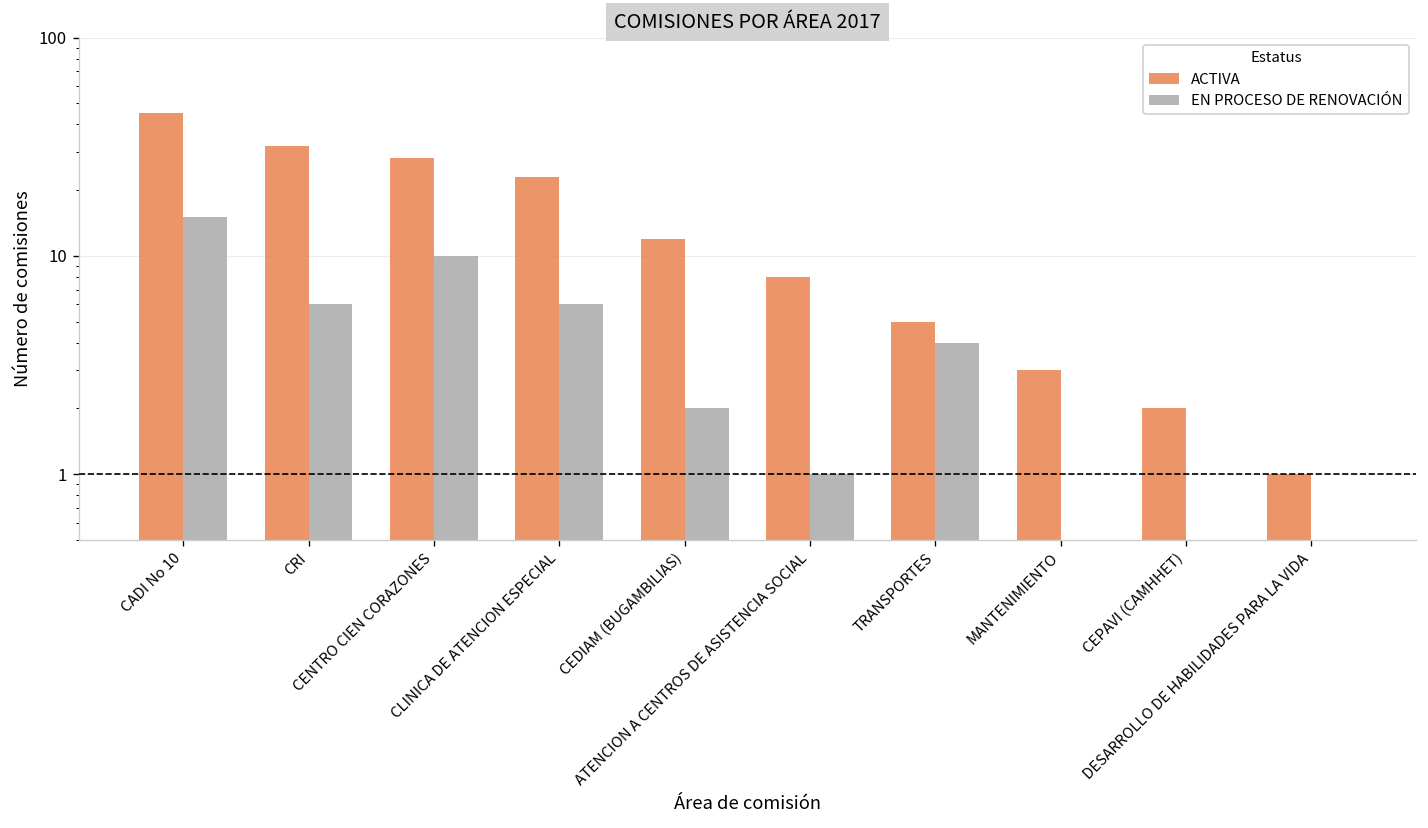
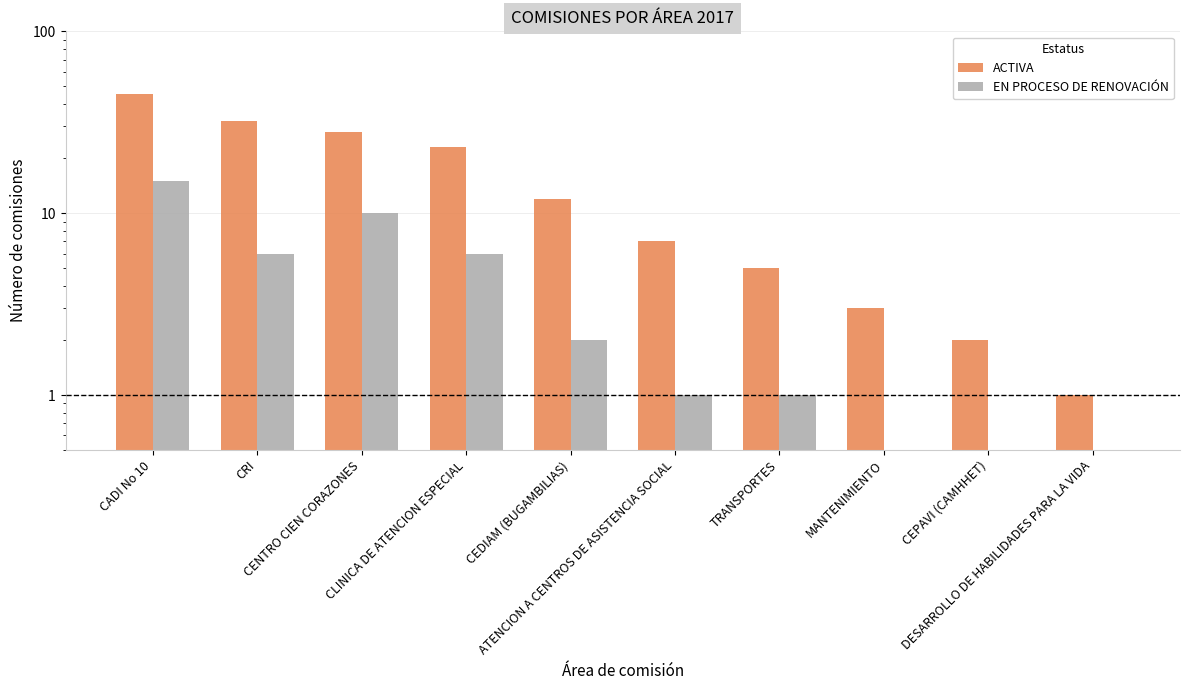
ACTIVA, ATENCION A CENTROS DE ASISTENCIA SOCIAL: 8 -> 7
EN PROCESO DE RENOVACIÓN, TRANSPORTES: 4 -> 1
